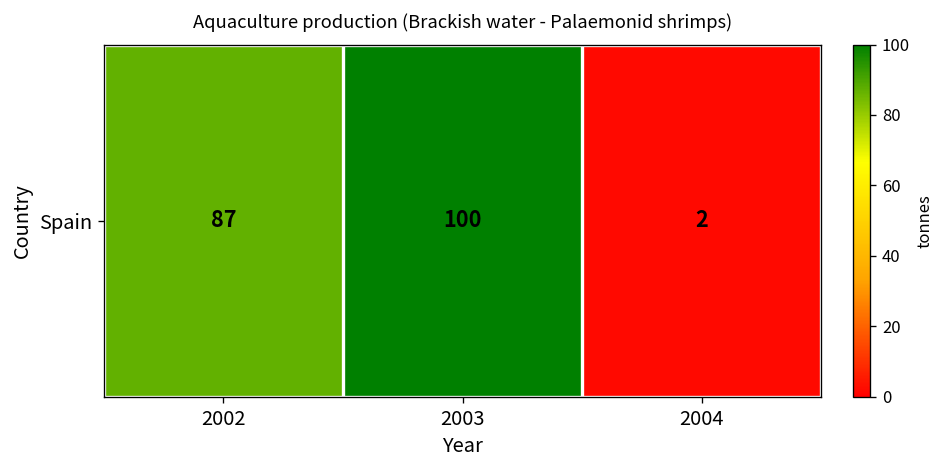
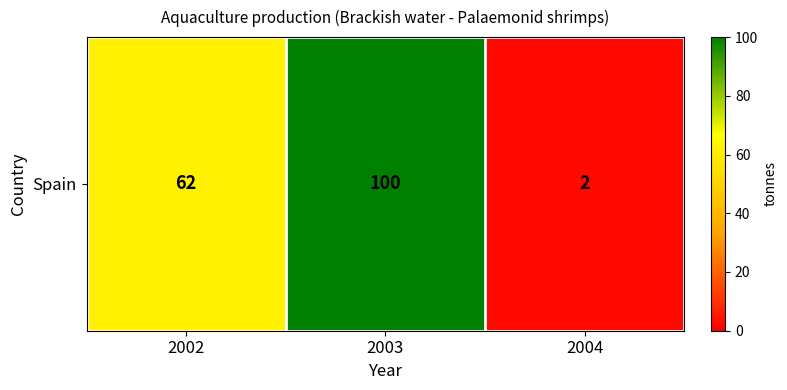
Spain, 2002: 87 -> 62
